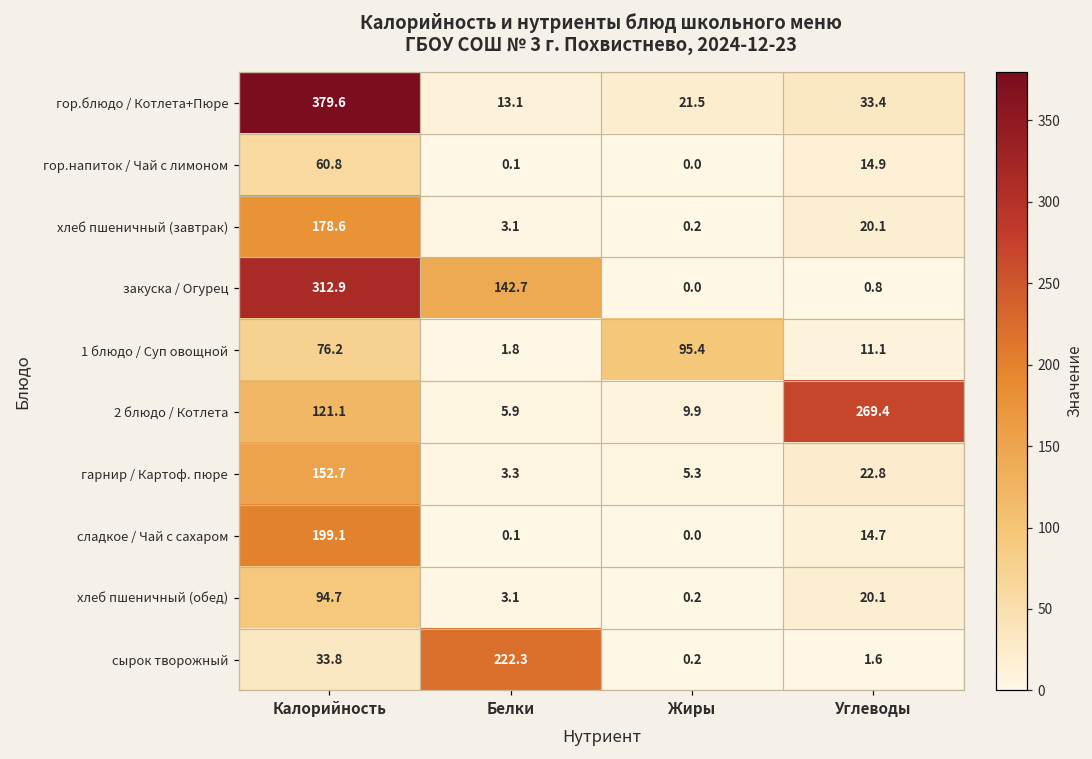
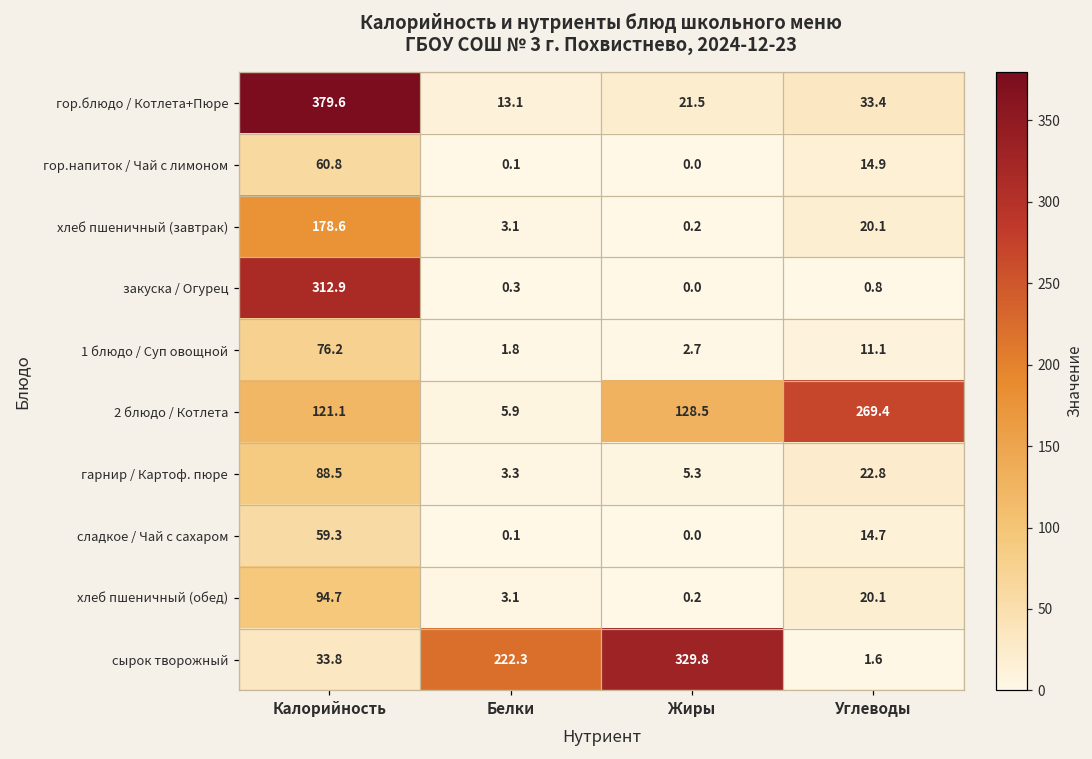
закуска / Огурец, Белки: 142.7 -> 0.3
1 блюдо / Суп овощной, Жиры: 95.4 -> 2.7
2 блюдо / Котлета, Жиры: 9.9 -> 128.5
гарнир / Картоф. пюре, Калорийность: 152.7 -> 88.5
сладкое / Чай с сахаром, Калорийность: 199.1 -> 59.3
сырок творожный, Жиры: 0.2 -> 329.8
